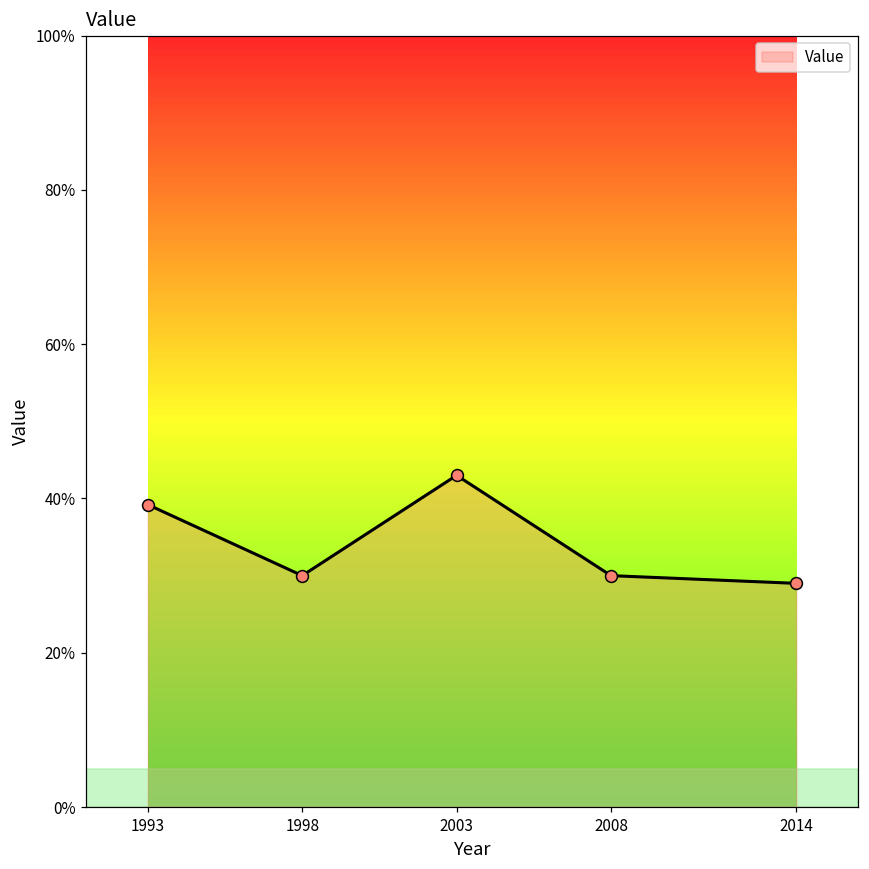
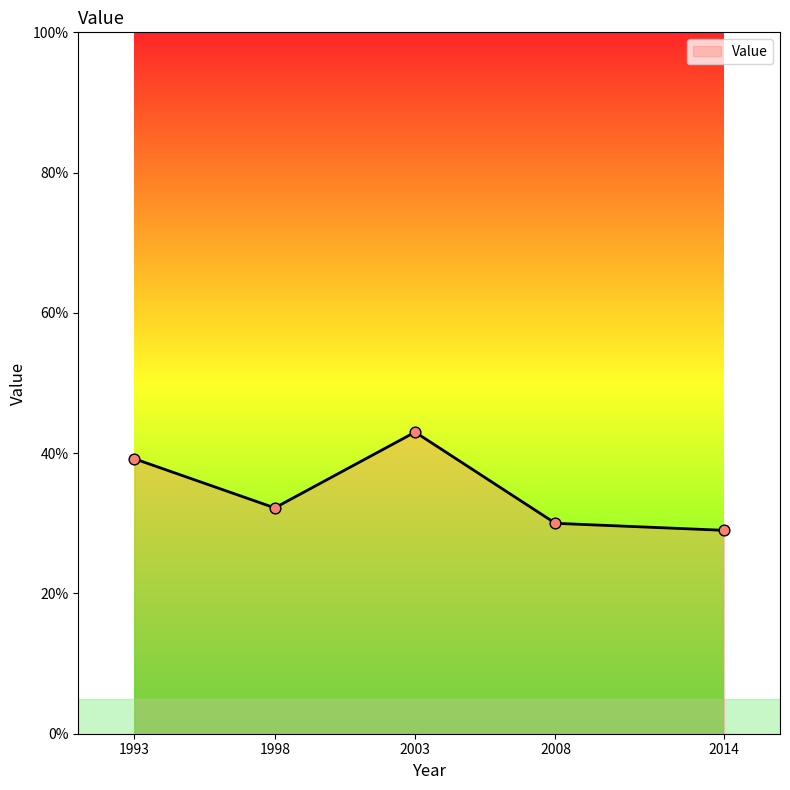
1998: 30% -> 32%
